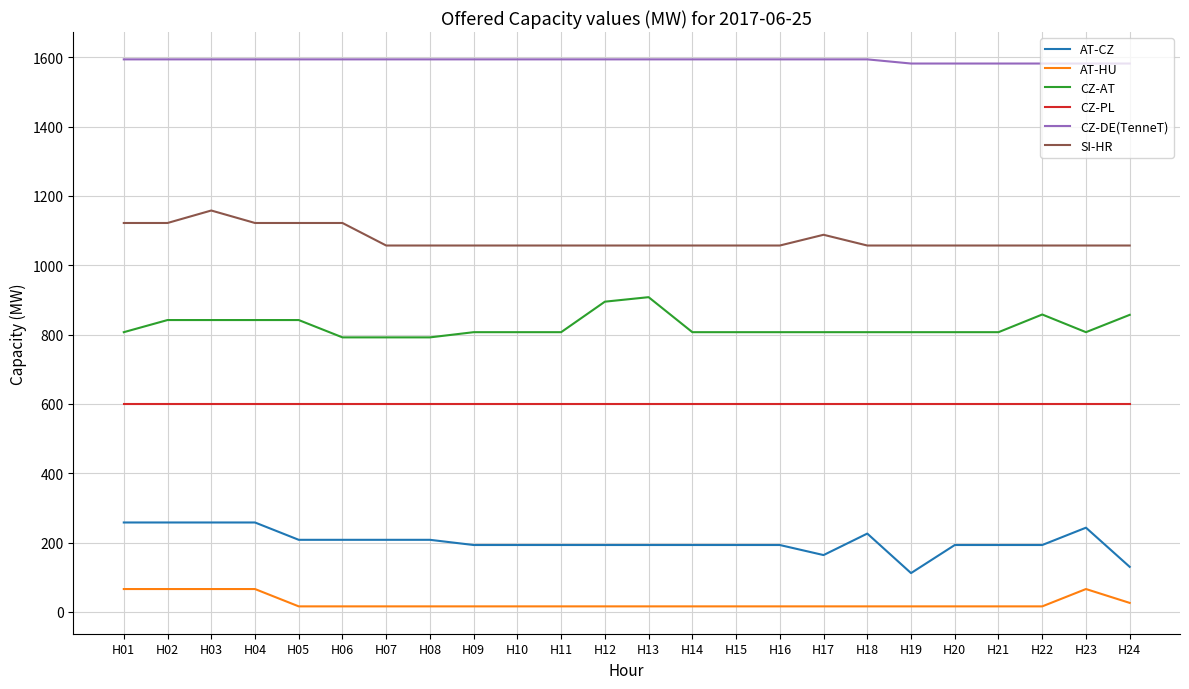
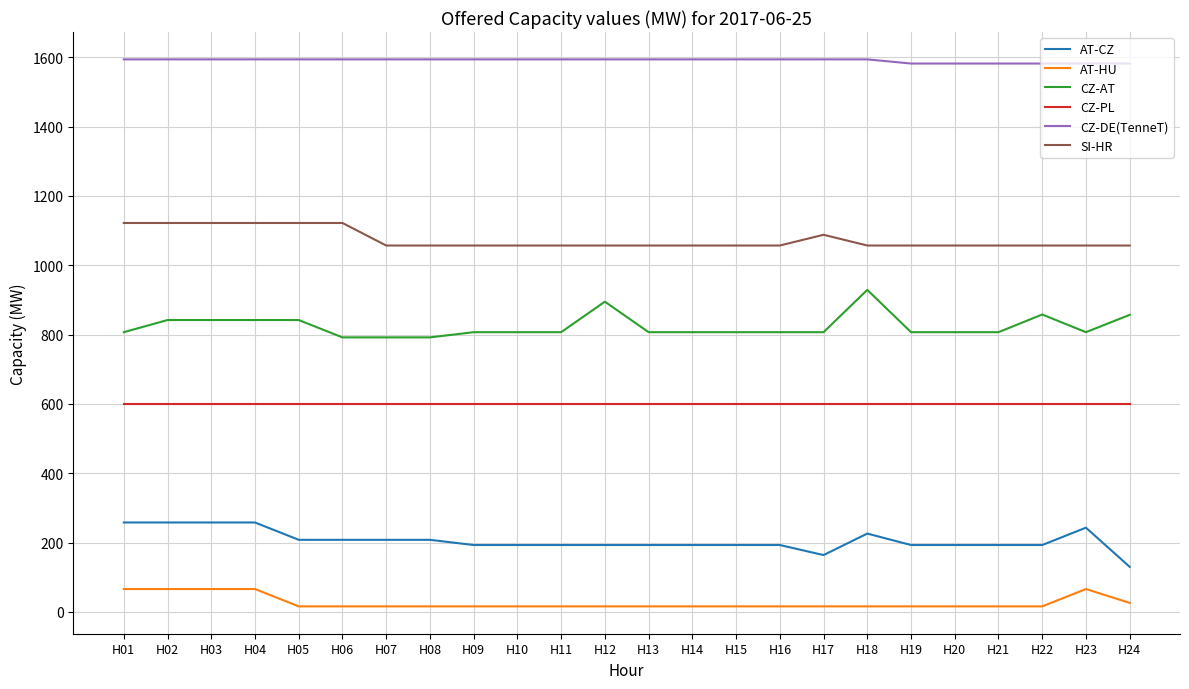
SI-HR, H03: 1160 -> 1120
CZ-AT, H13: 910 -> 810
CZ-AT, H18: 810 -> 930
AT-CZ, H19: 110 -> 190
